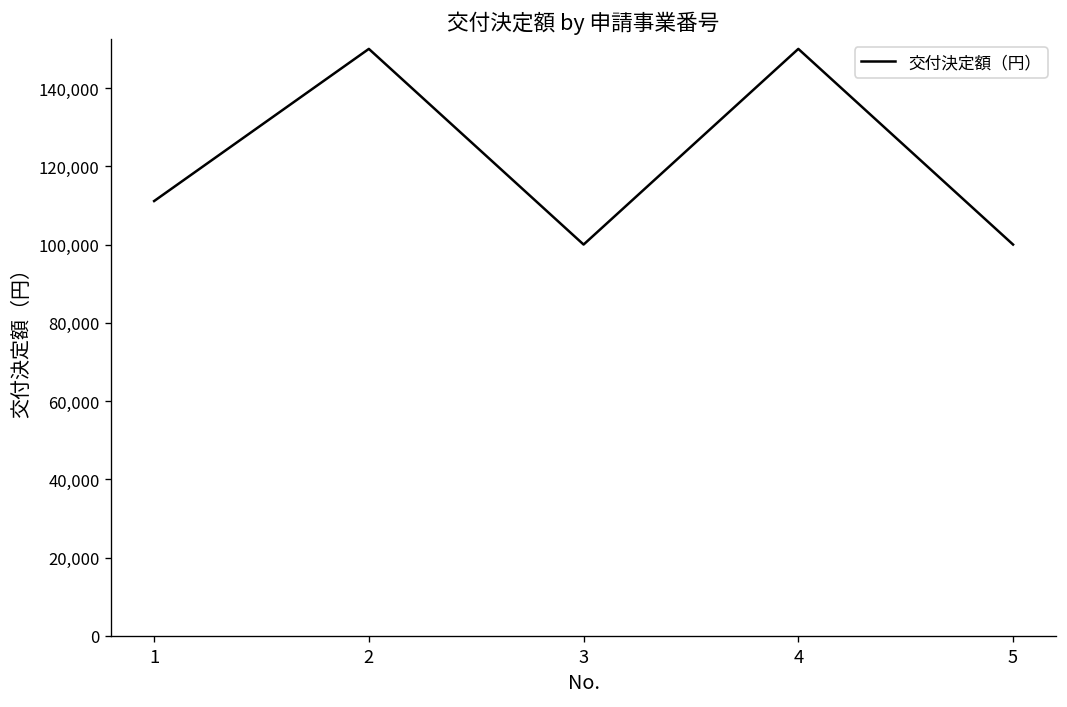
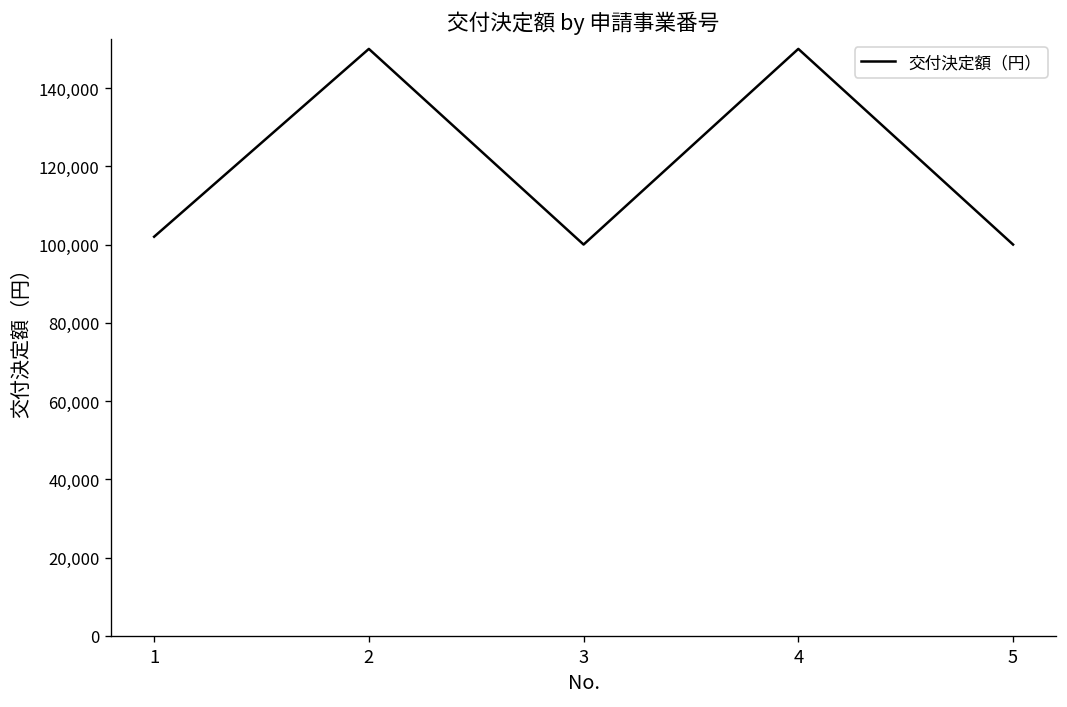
1: 111,000 -> 102,000
